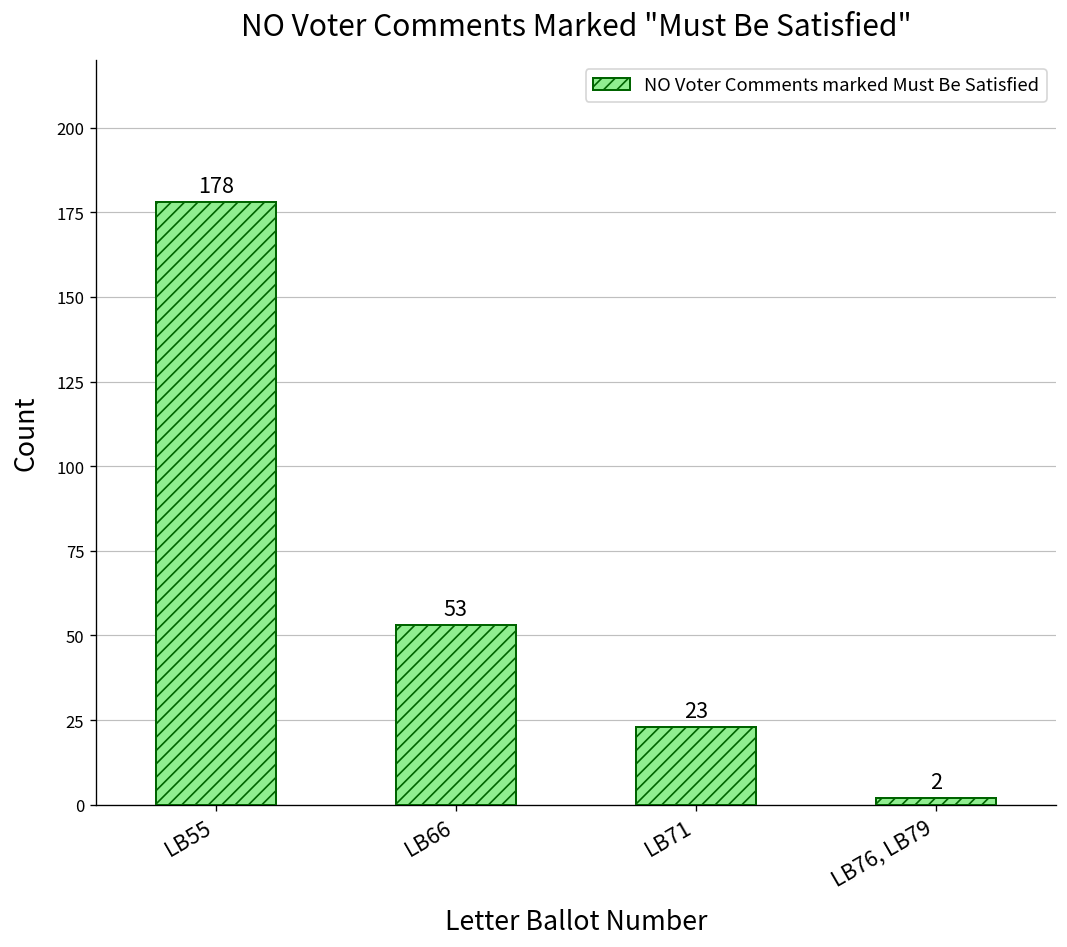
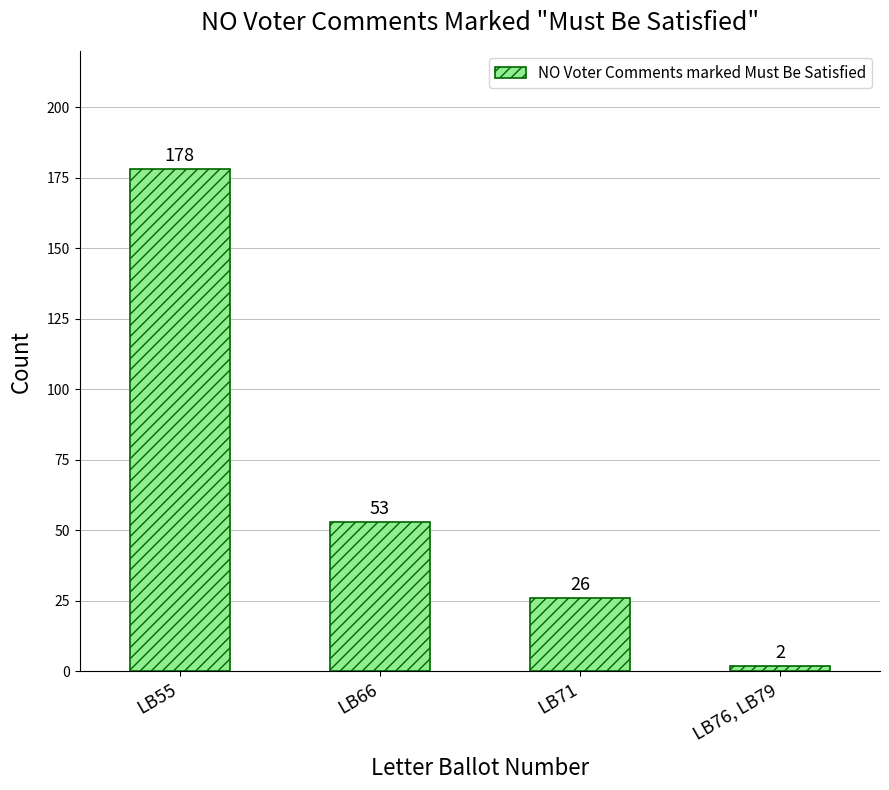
LB71: 23 -> 26
